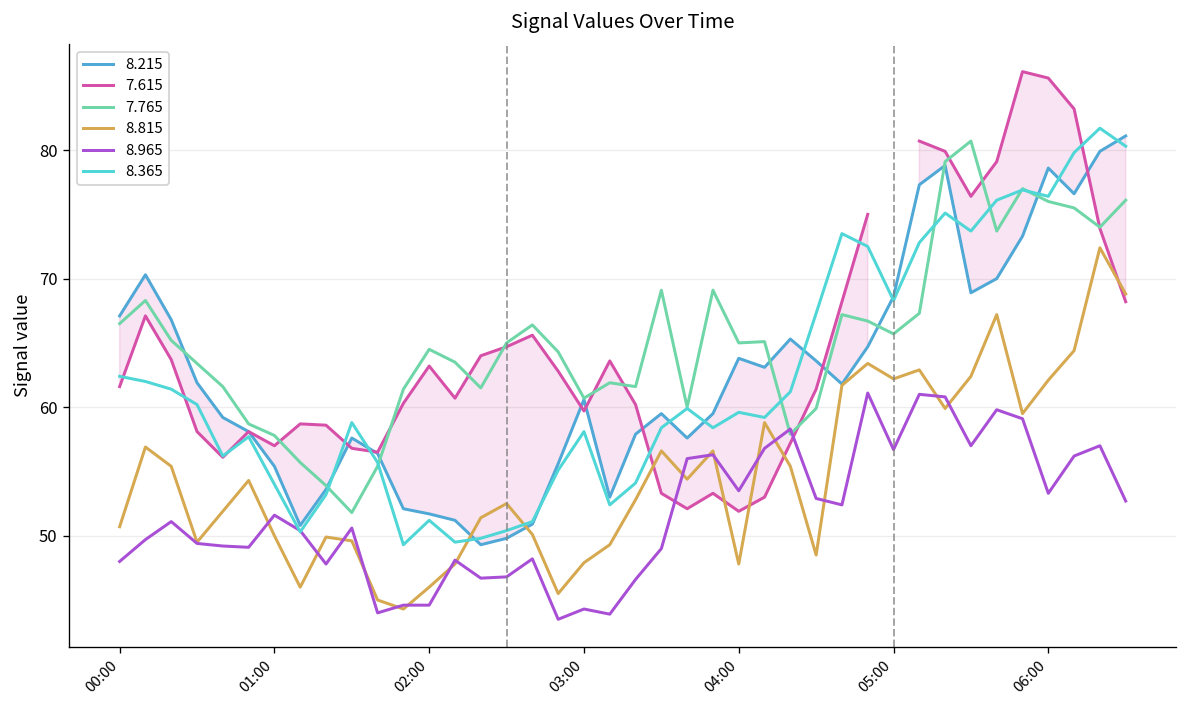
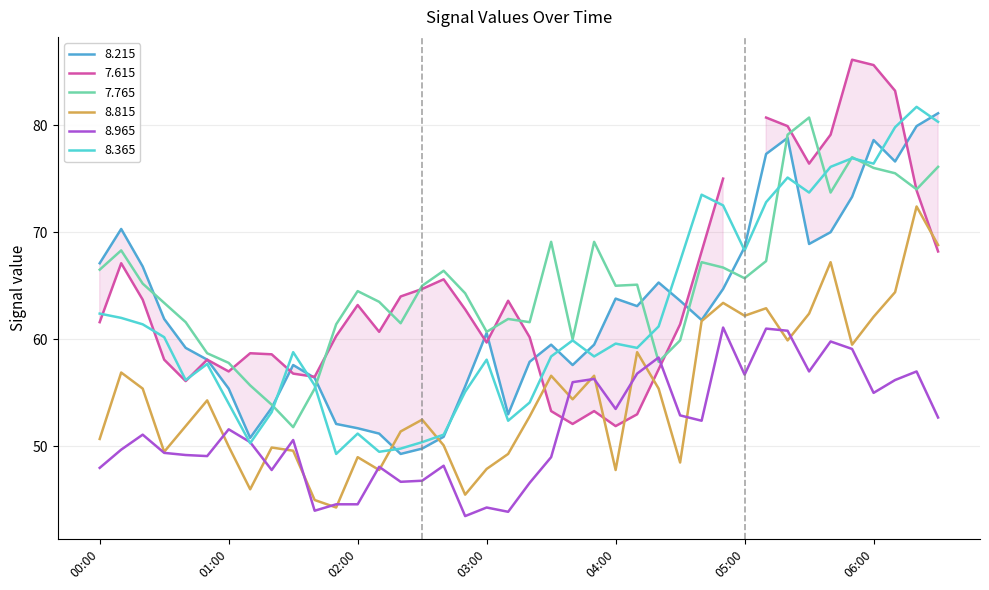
8.815, 02:00: 46 -> 49
8.965, 06:00: 53.3 -> 55.0
